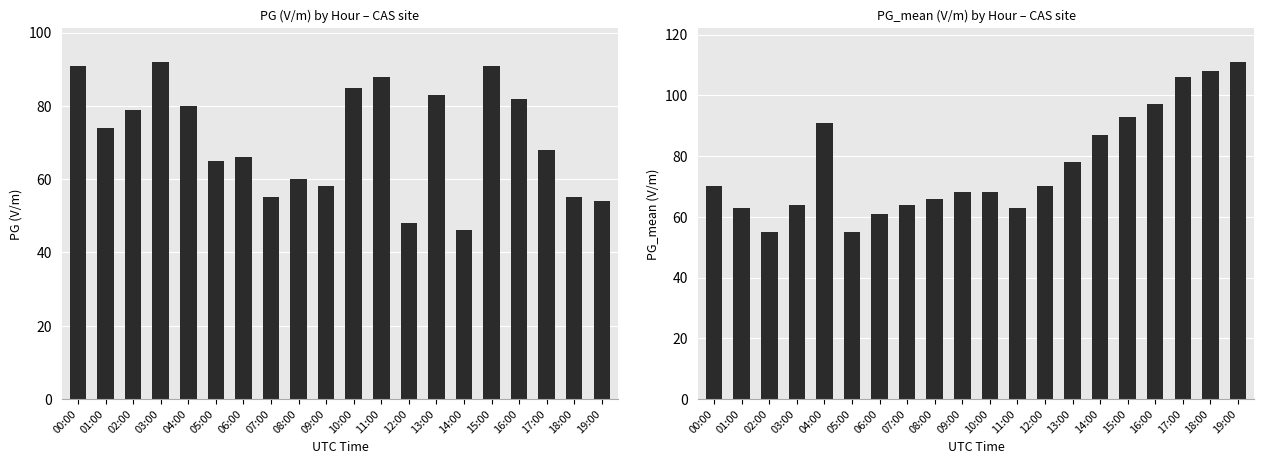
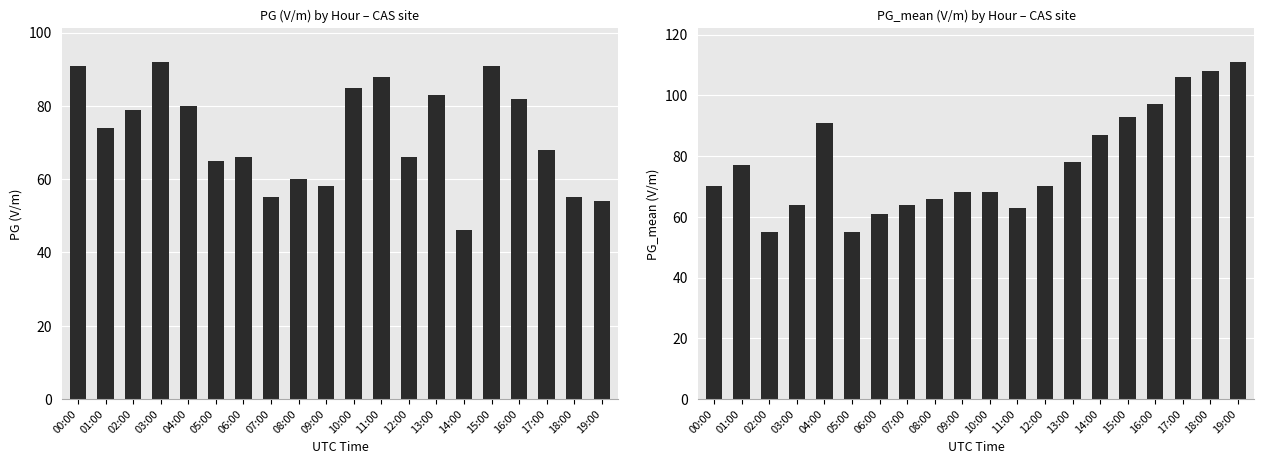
PG (V/m) by Hour – CAS site, 12:00: 48 -> 66
PG_mean (V/m) by Hour – CAS site, 01:00: 63 -> 77
